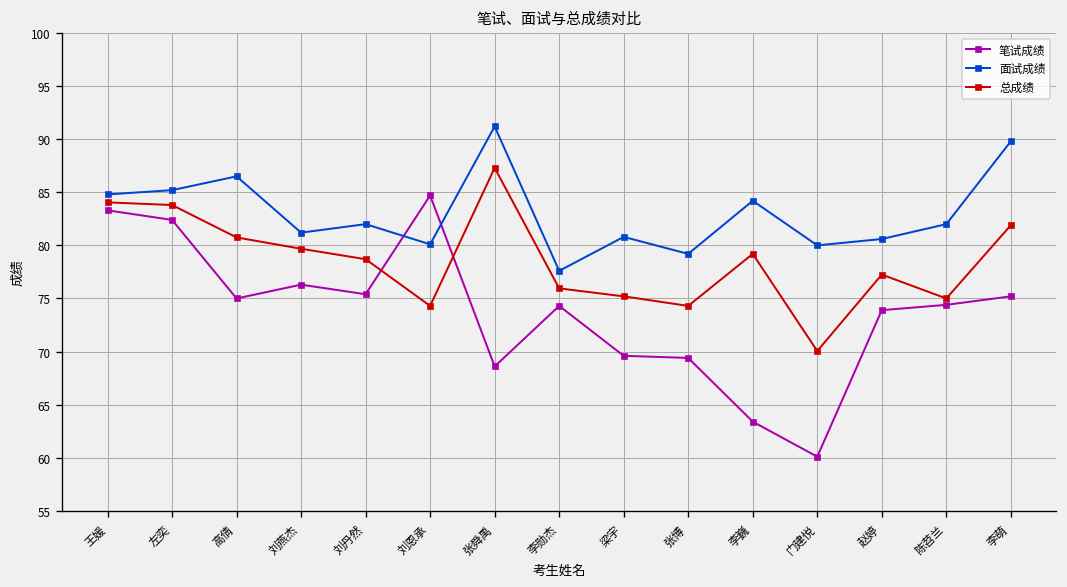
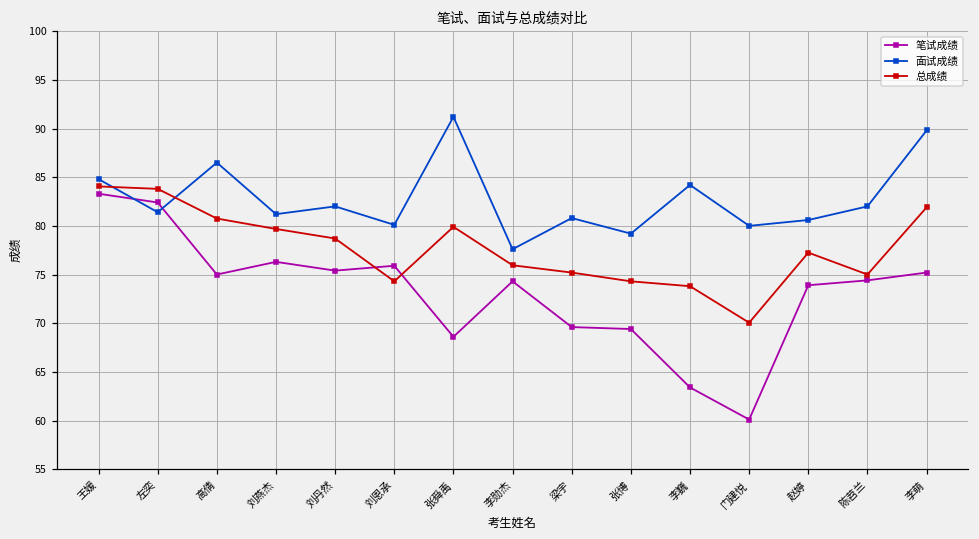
面试成绩, 左奕: 85 -> 81
笔试成绩, 刘恩承: 85 -> 76
总成绩, 张舜禹: 87 -> 80
总成绩, 李巍: 79 -> 74
